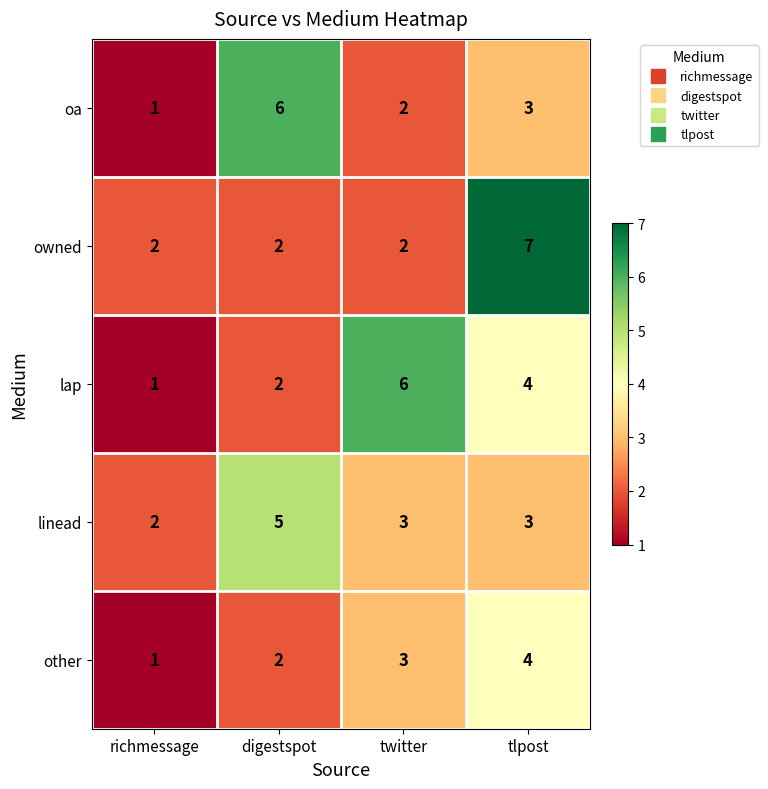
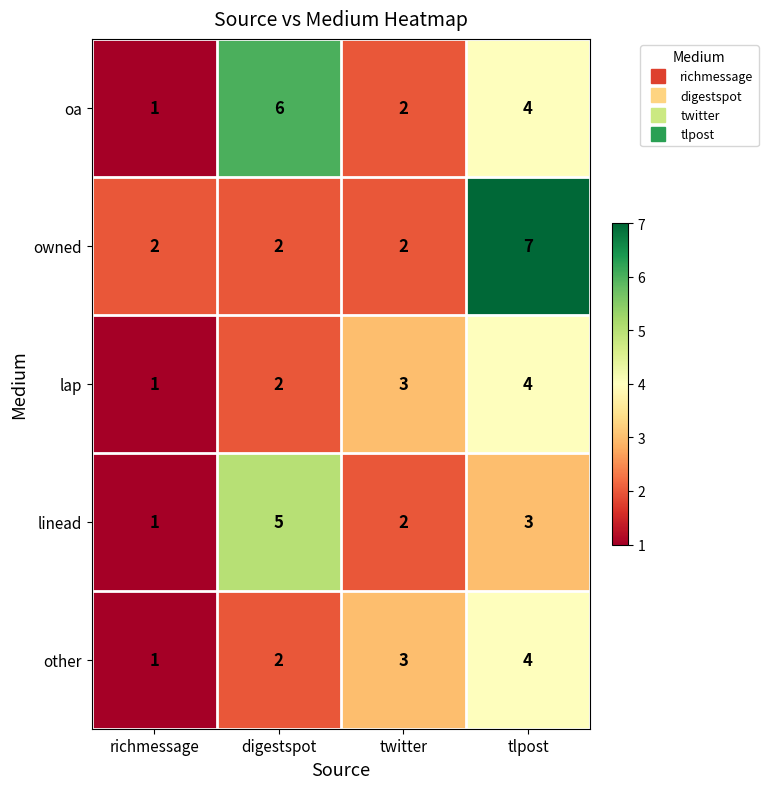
oa, tlpost: 3 -> 4
lap, twitter: 6 -> 3
linead, richmessage: 2 -> 1
linead, twitter: 3 -> 2
